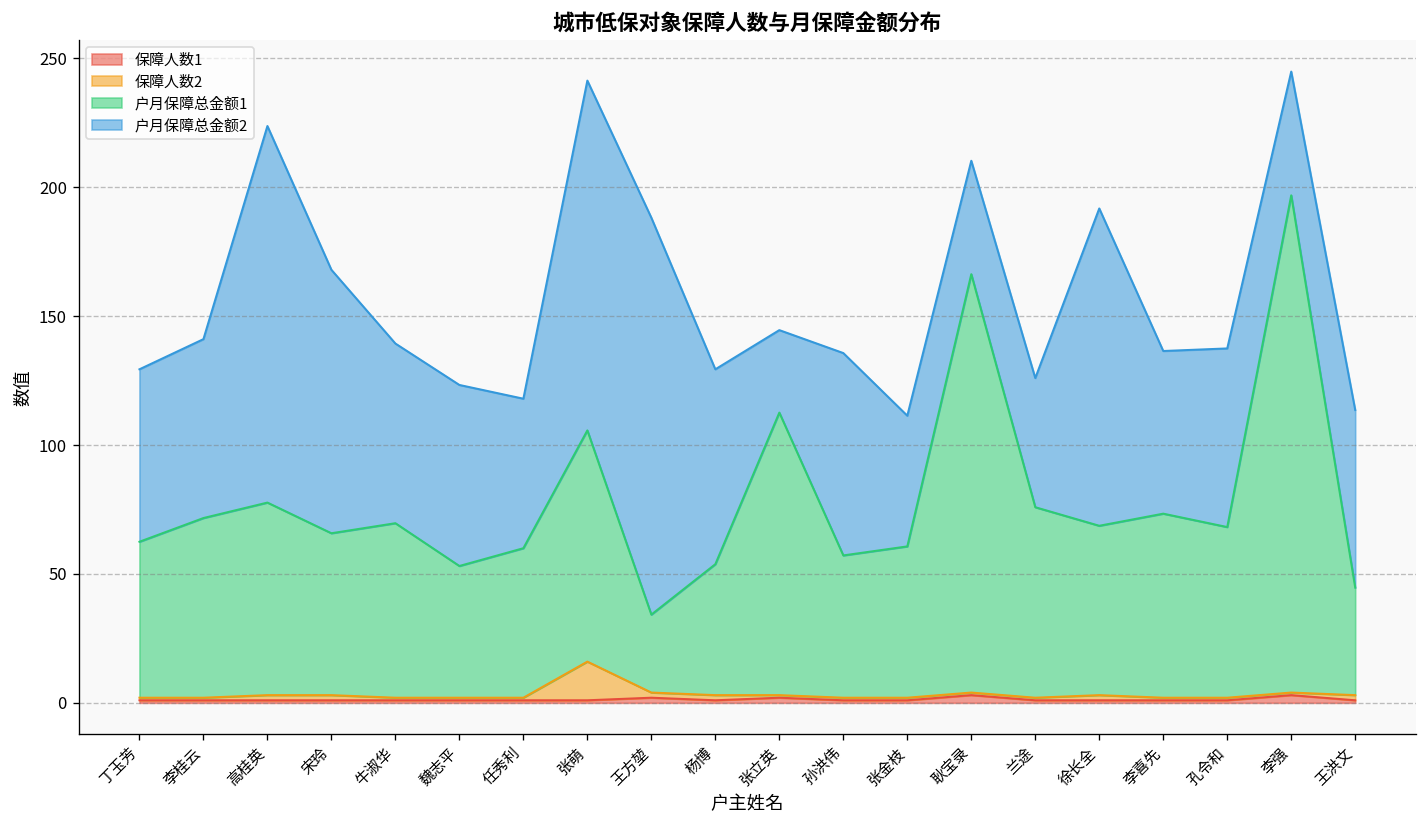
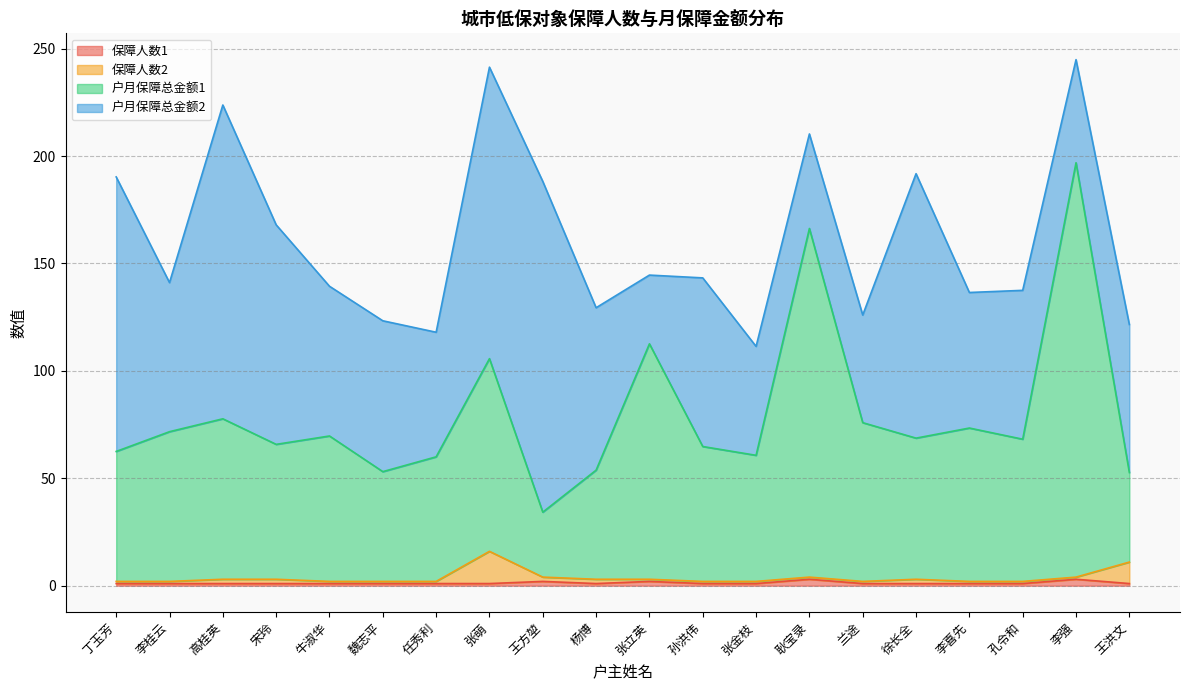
户月保障总金额2, 丁玉芳: 67 -> 128
户月保障总金额1, 孙洪伟: 55 -> 63
保障人数2, 王洪文: 2 -> 10
